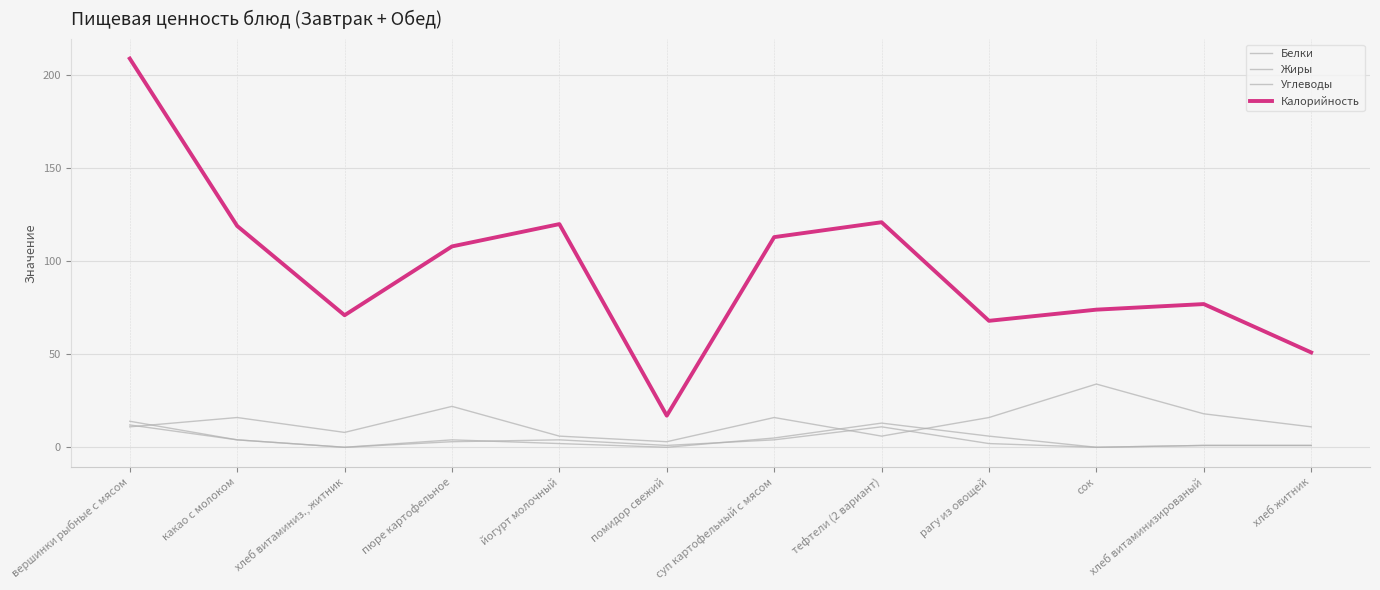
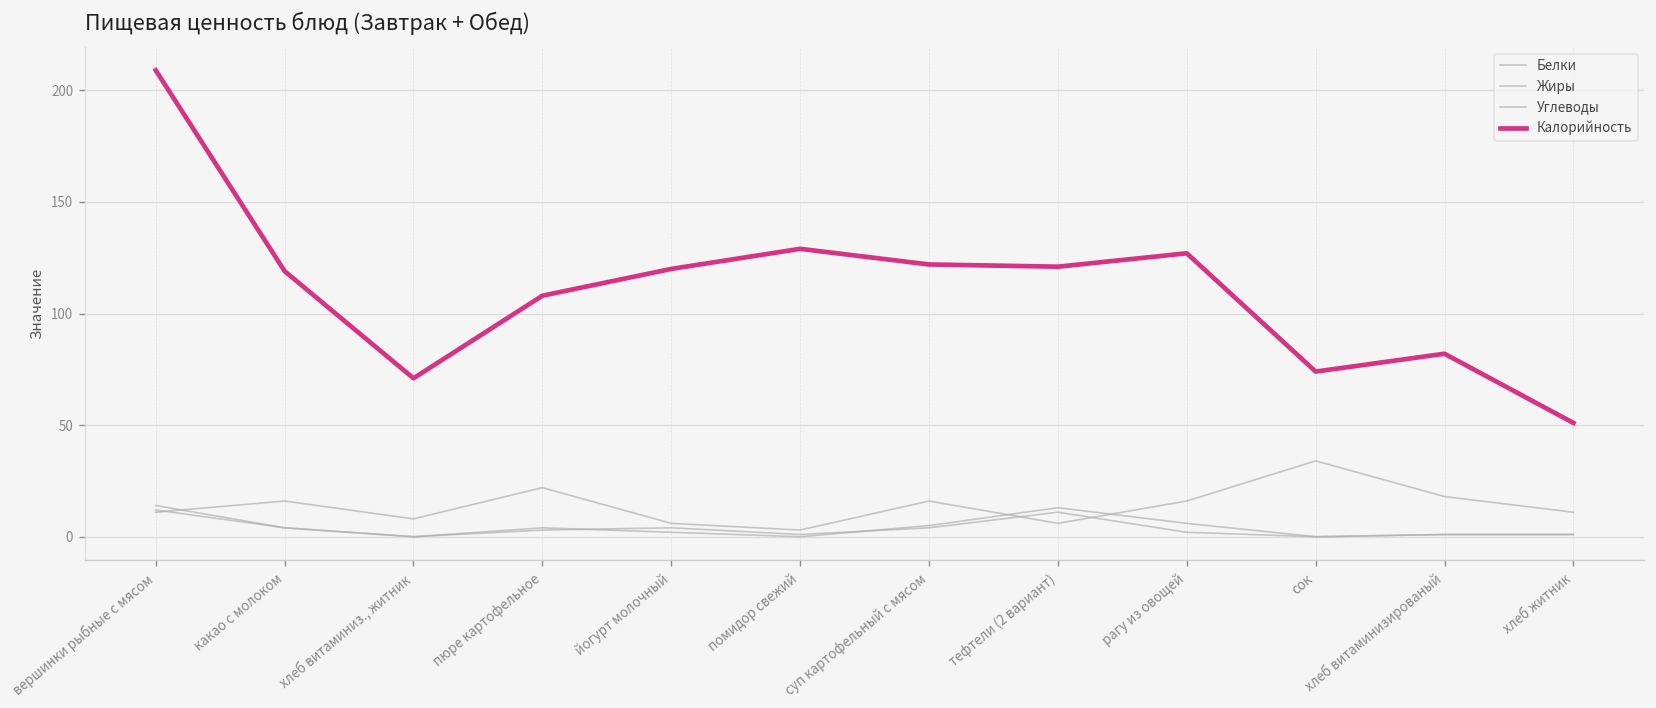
Калорийность, помидор свежий: 17 -> 129
Калорийность, суп картофельный с мясом: 113 -> 122
Калорийность, рагу из овощей: 68 -> 127
Калорийность, хлеб витаминизированый: 77 -> 82
